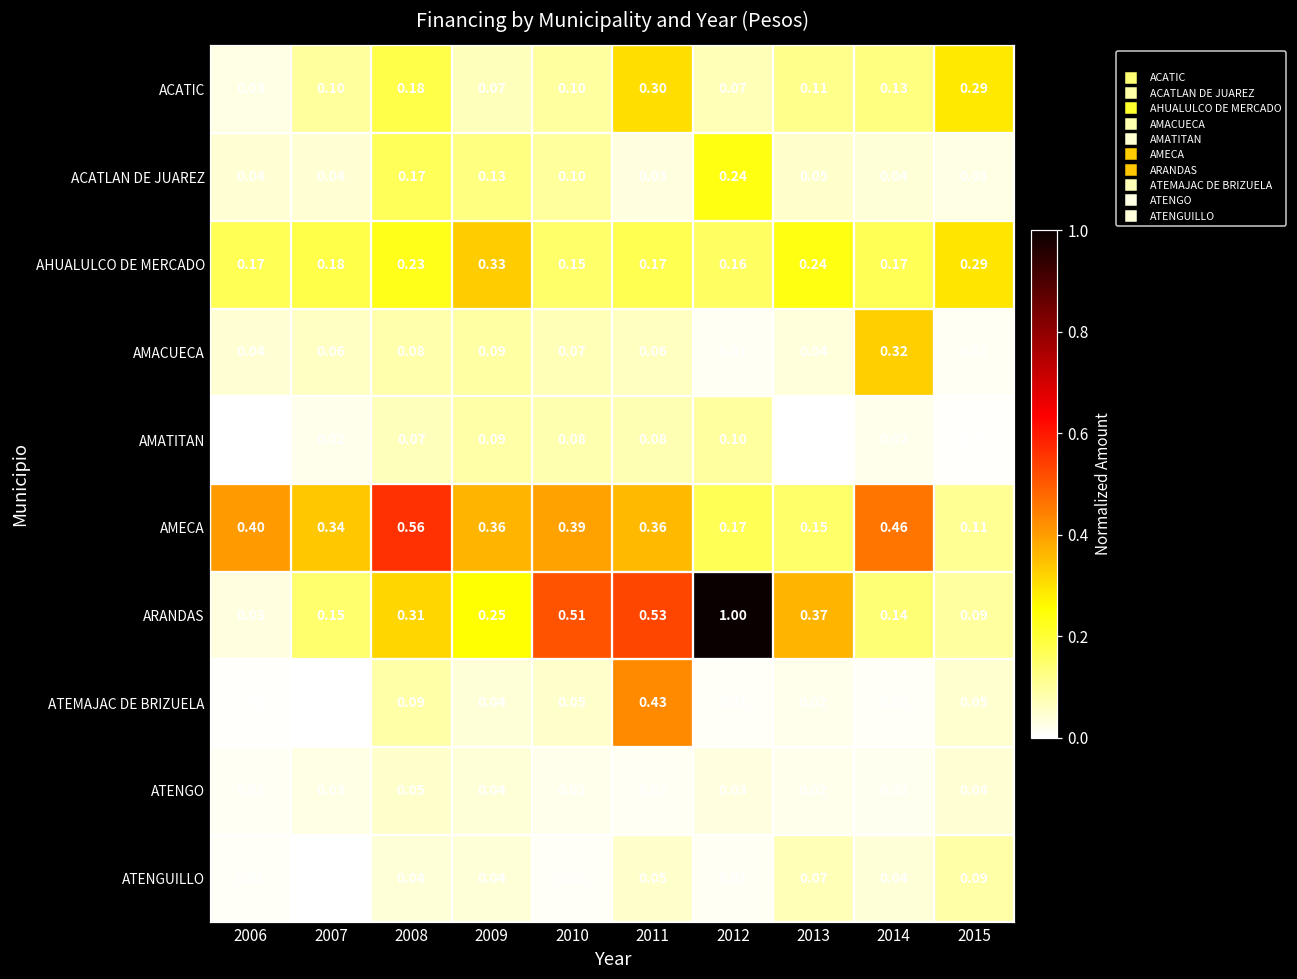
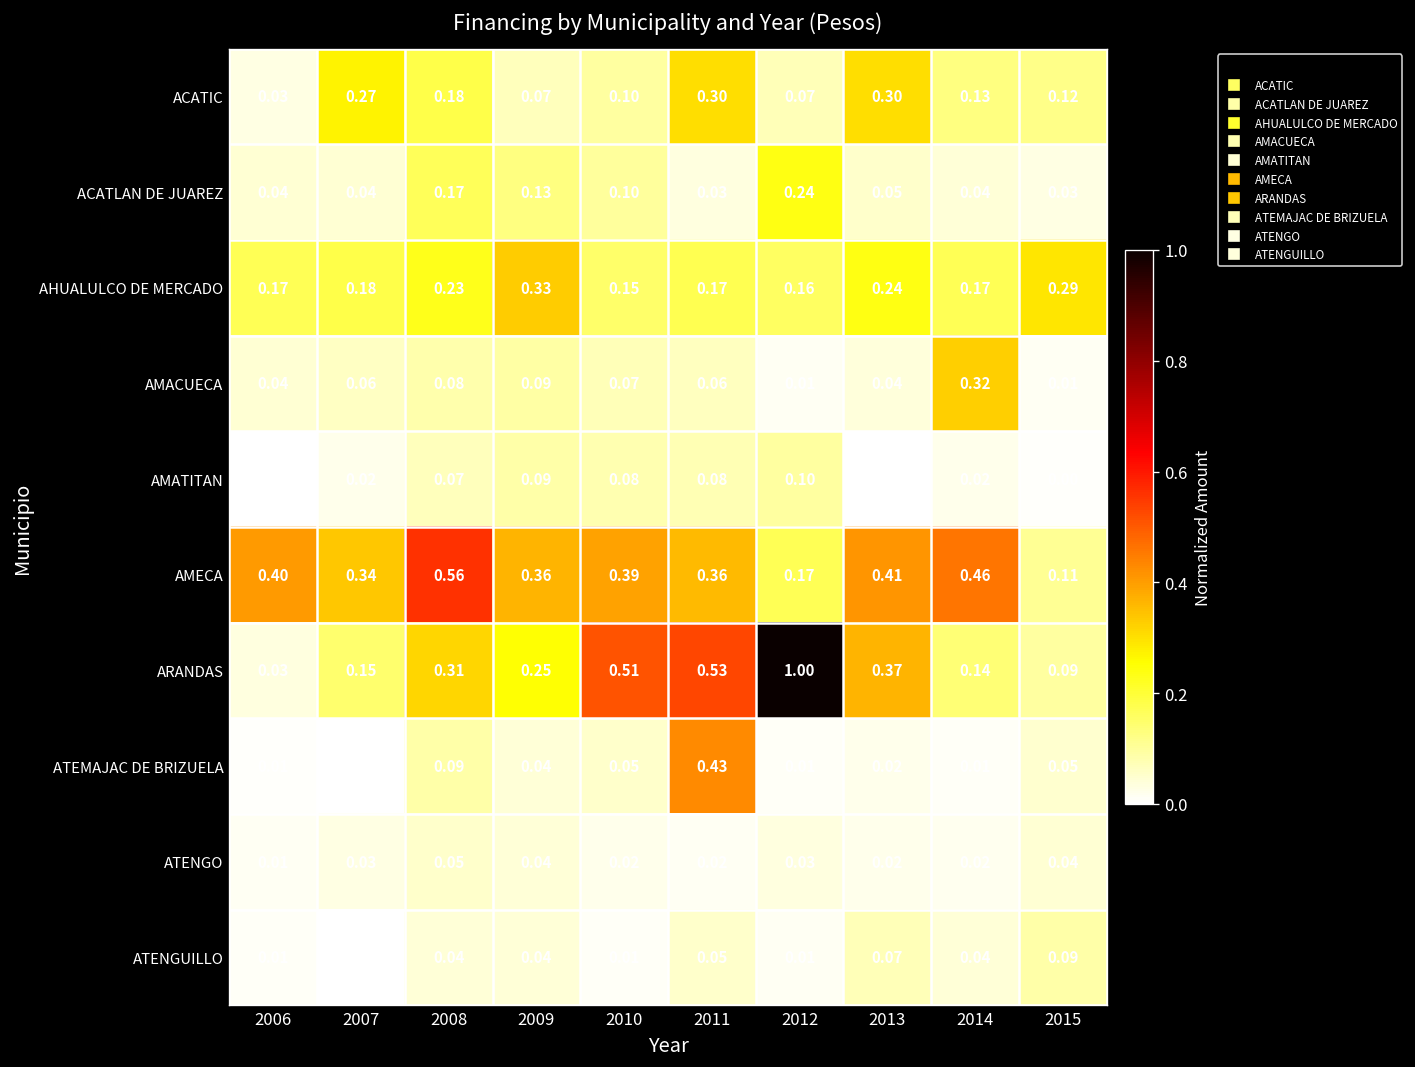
ACATIC, 2007: 0.10 -> 0.27
ACATIC, 2013: 0.11 -> 0.30
ACATIC, 2015: 0.29 -> 0.12
AMECA, 2013: 0.15 -> 0.41
